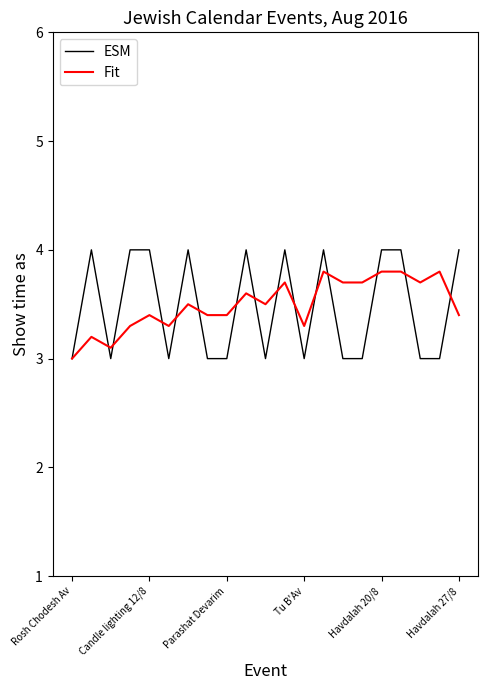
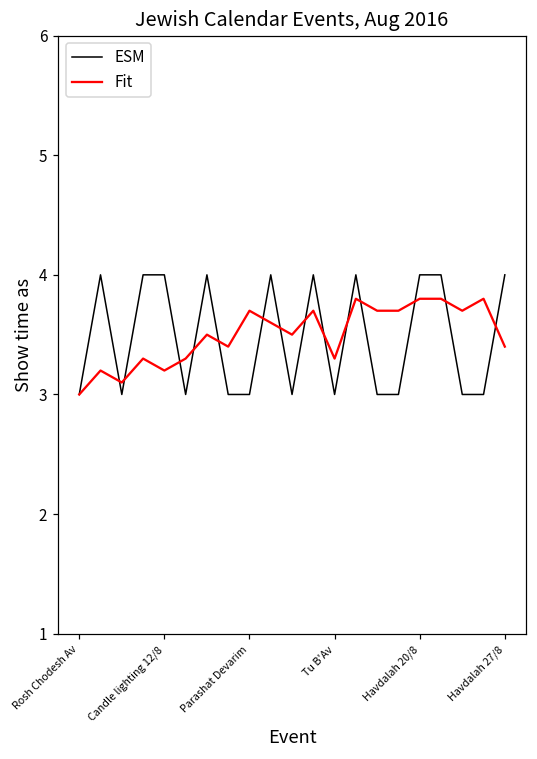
Fit, Candle lighting 12/8: 3.4 -> 3.2
Fit, Parashat Devarim: 3.4 -> 3.7
